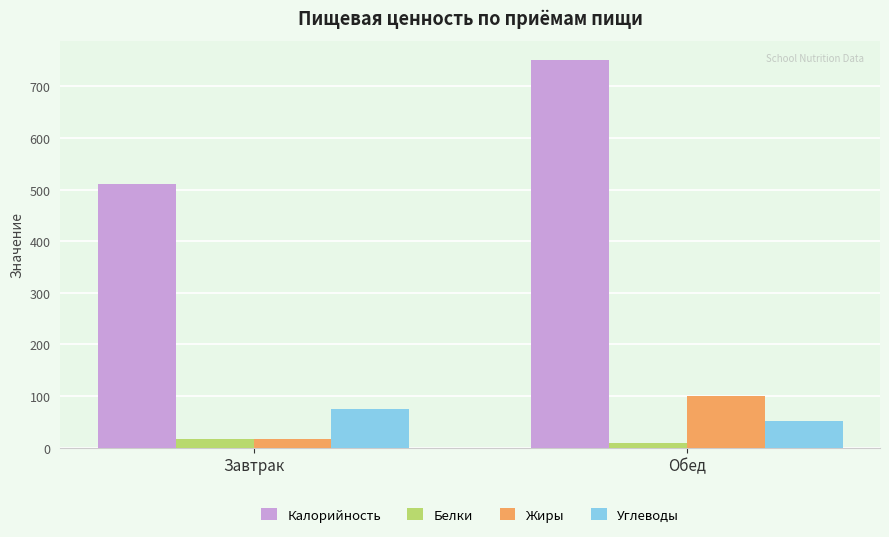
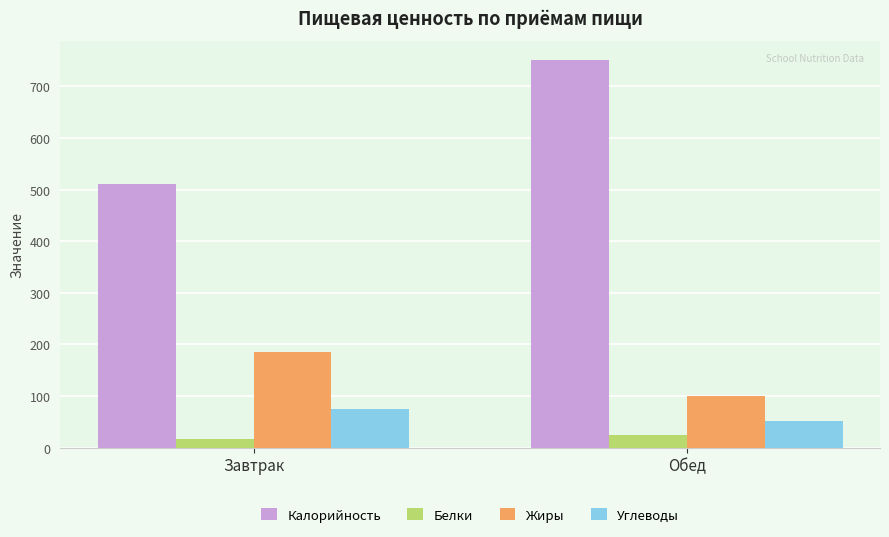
Жиры, Завтрак: 20 -> 190
Белки, Обед: 10 -> 20
